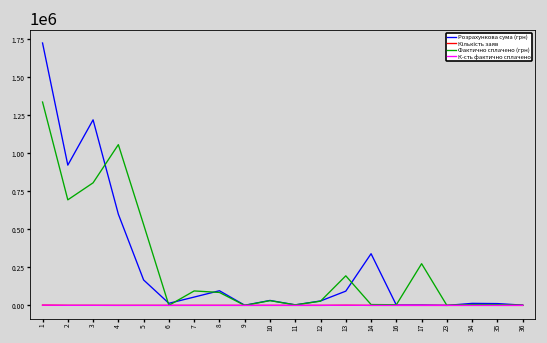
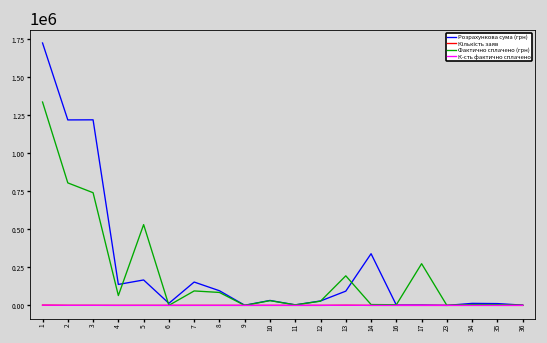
Розрахункова сума (грн), 2: 920000 -> 1220000
Фактично сплачено (грн), 2: 690000 -> 810000
Фактично сплачено (грн), 3: 810000 -> 740000
Розрахункова сума (грн), 4: 600000 -> 140000
Фактично сплачено (грн), 4: 1060000 -> 60000
Розрахункова сума (грн), 7: 50000 -> 150000
